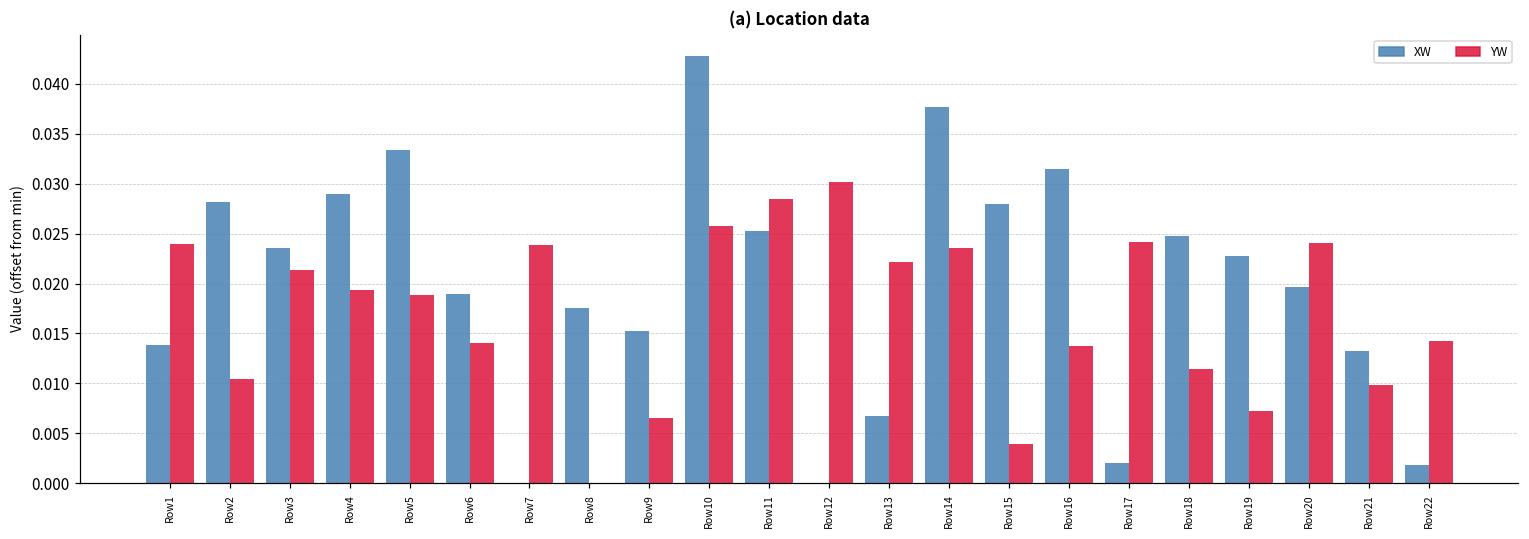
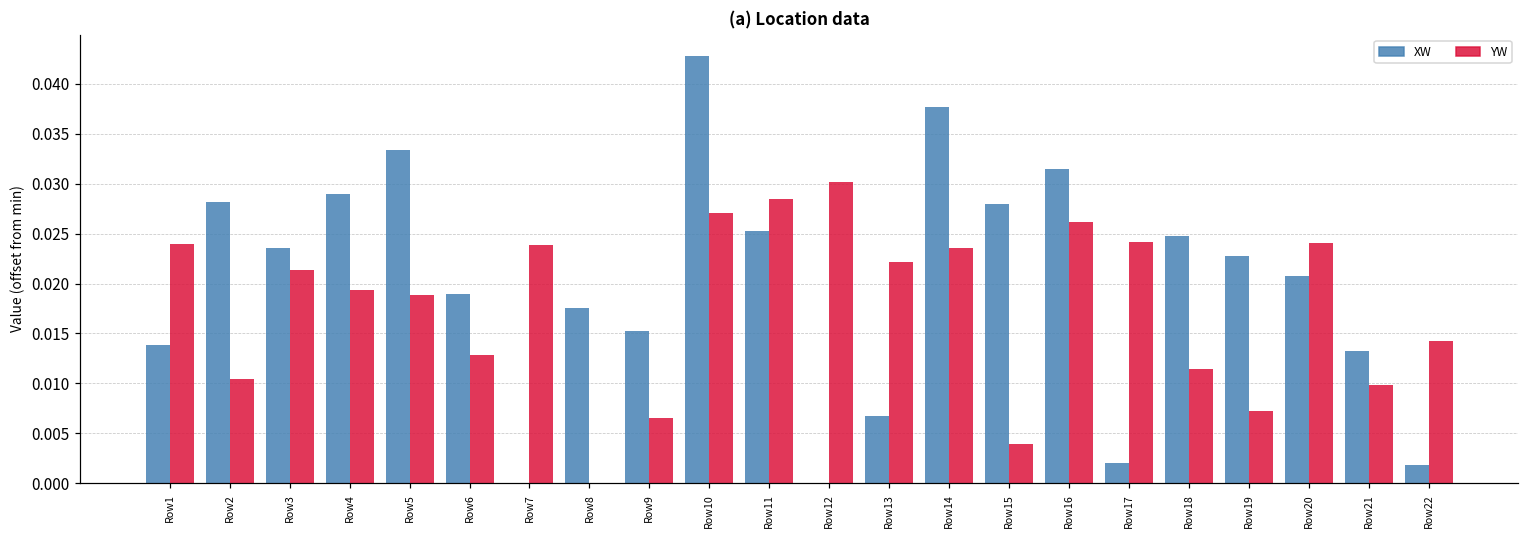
YW, Row6: 0.014 -> 0.013
YW, Row10: 0.026 -> 0.027
YW, Row16: 0.014 -> 0.026
XW, Row20: 0.020 -> 0.021
